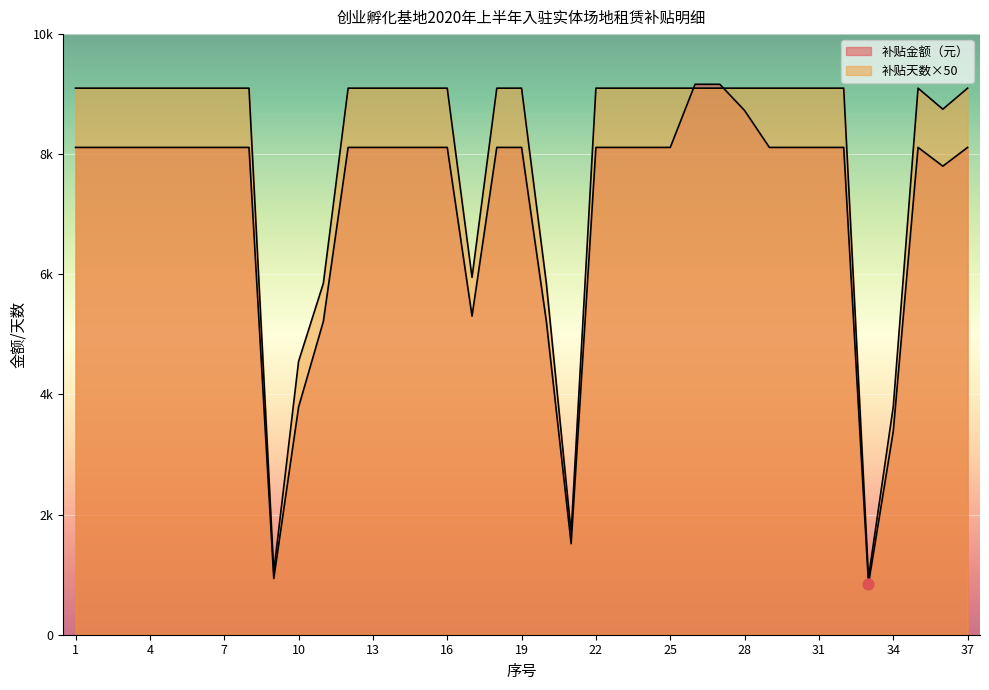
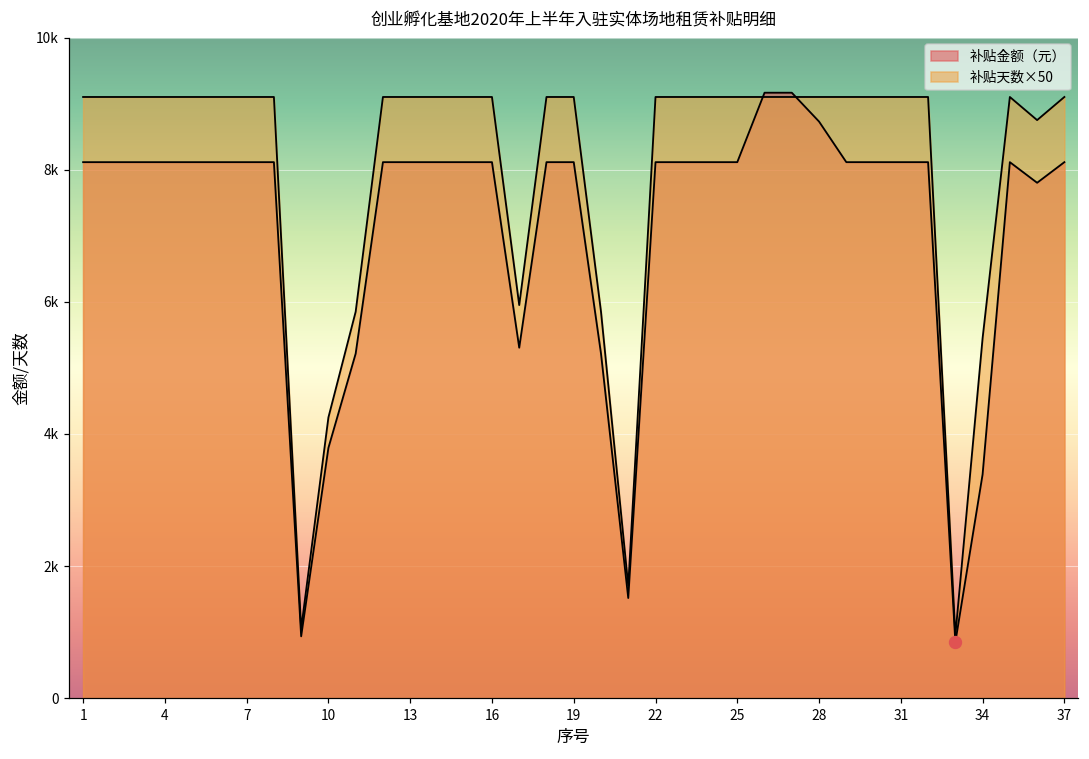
补贴天数×50, 10: 4600 -> 4300
补贴天数×50, 34: 3800 -> 5500
